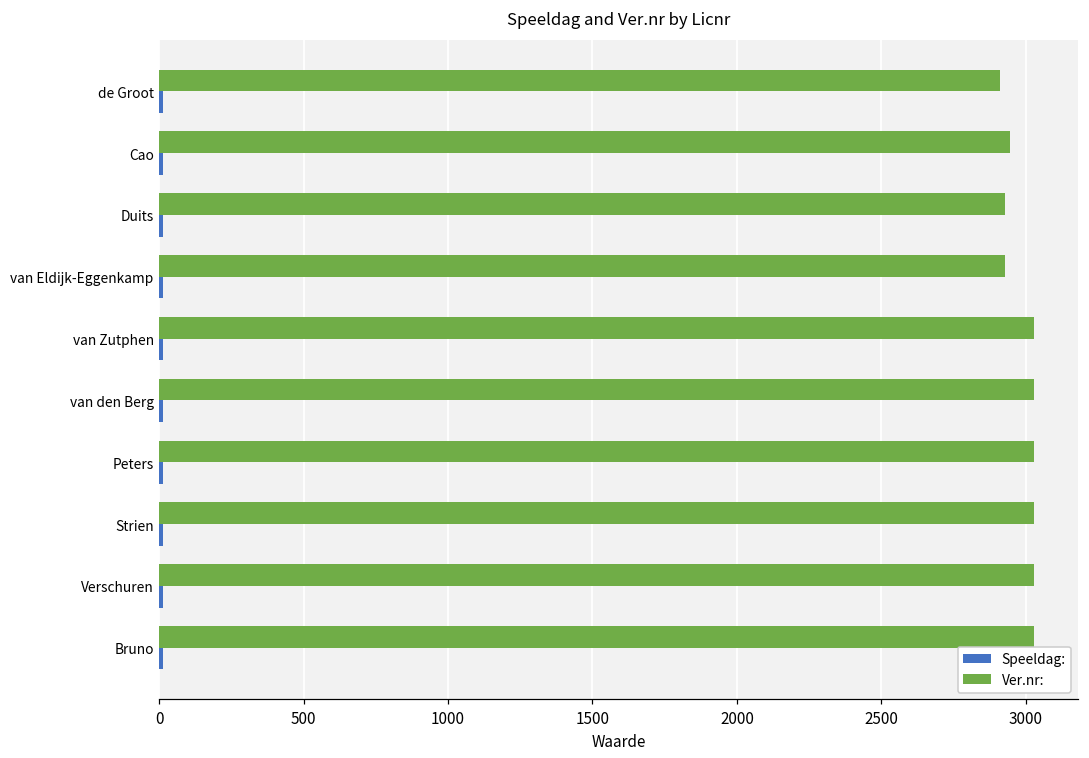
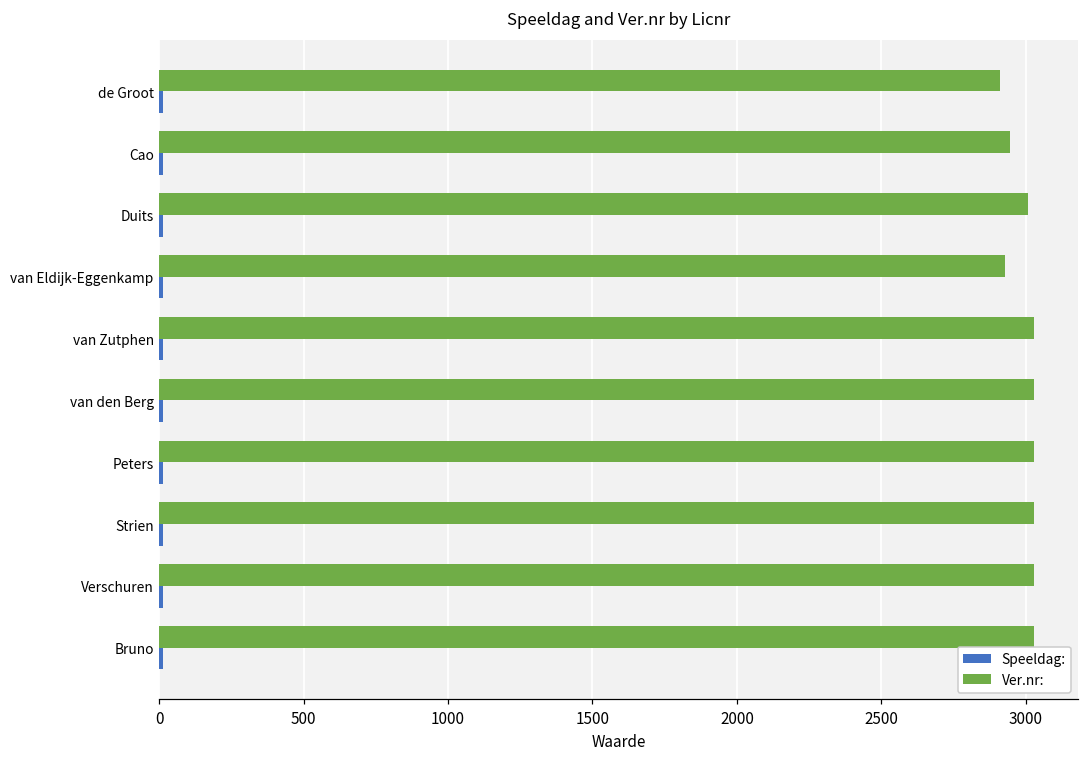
Ver.nr:, Duits: 2930 -> 3010
